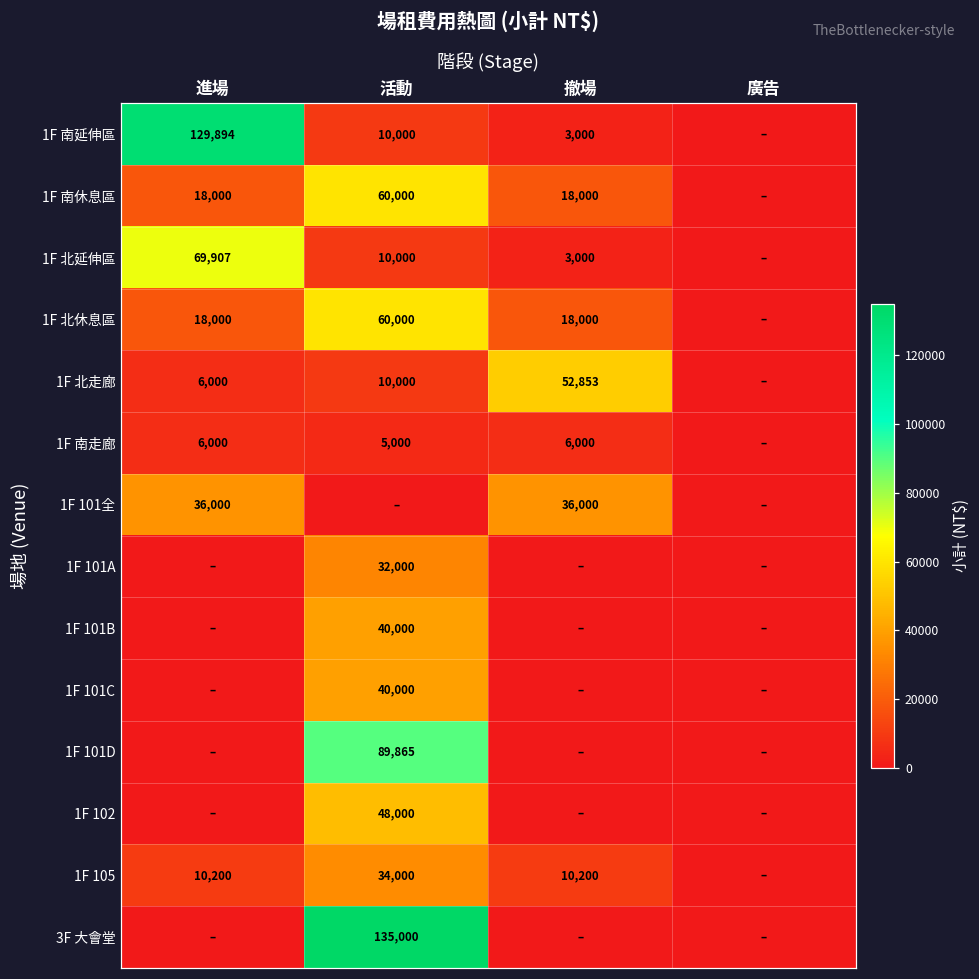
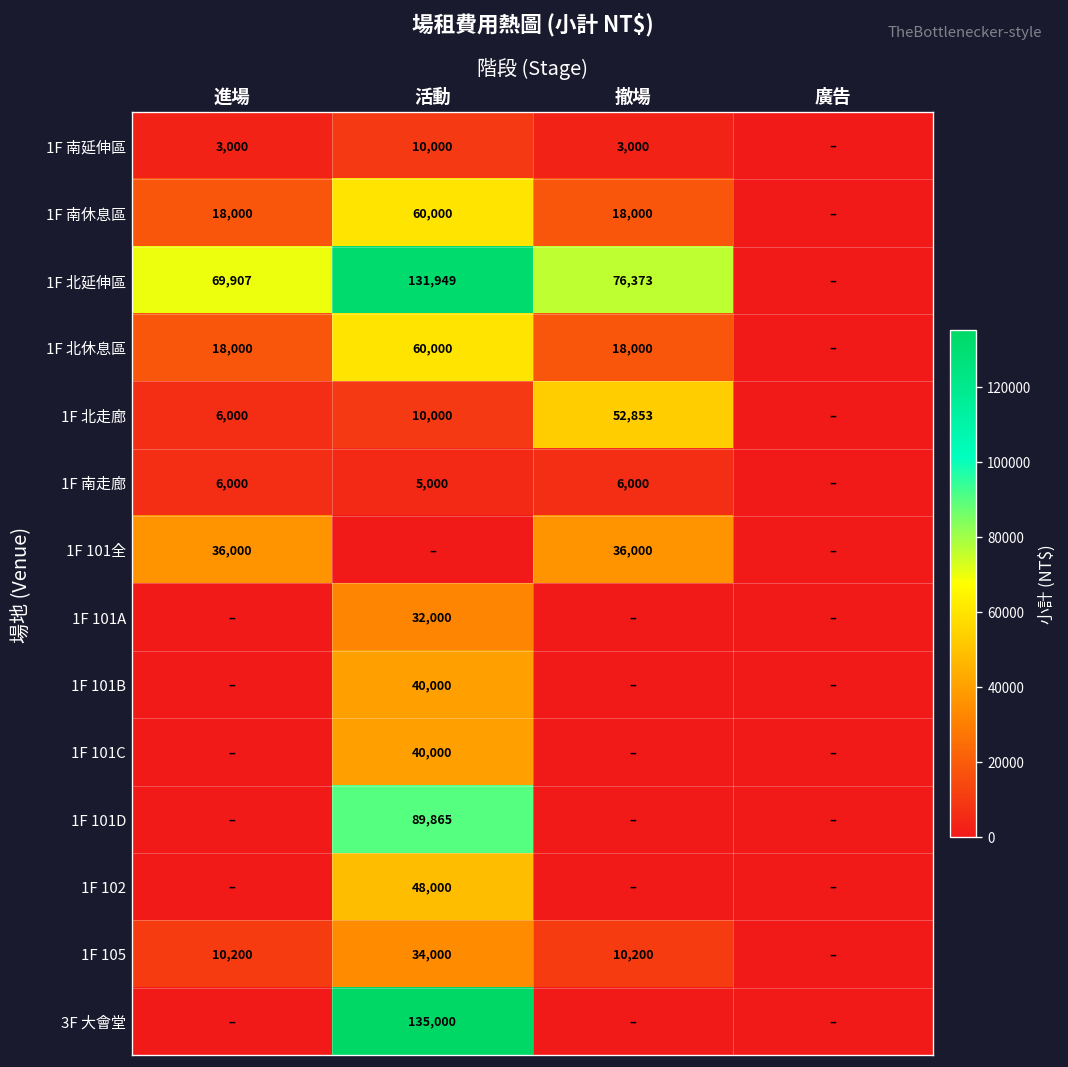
1F 南延伸區, 進場: 129,894 -> 3,000
1F 北延伸區, 活動: 10,000 -> 131,949
1F 北延伸區, 撤場: 3,000 -> 76,373
